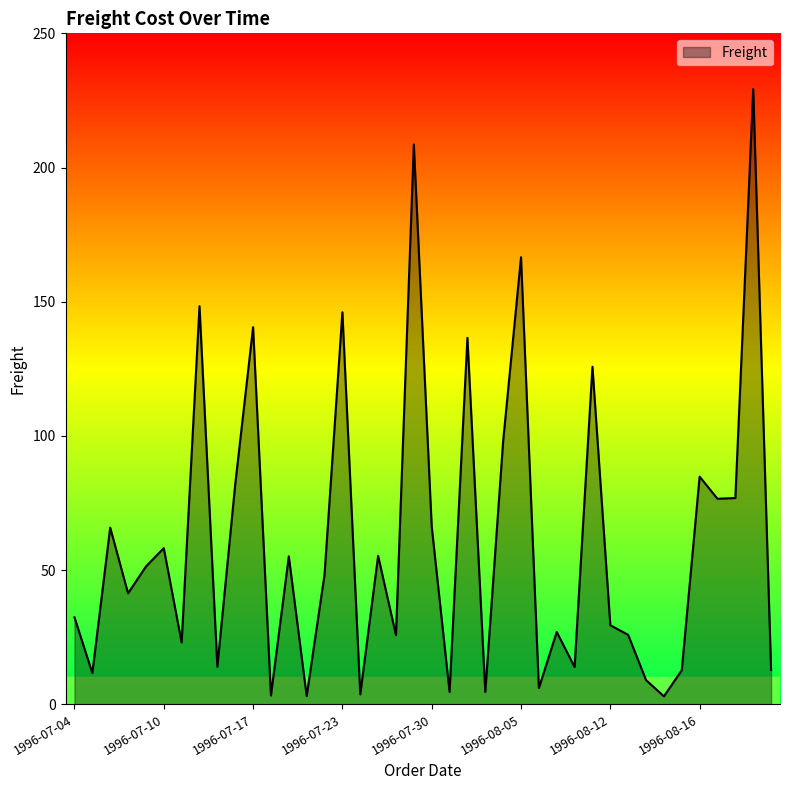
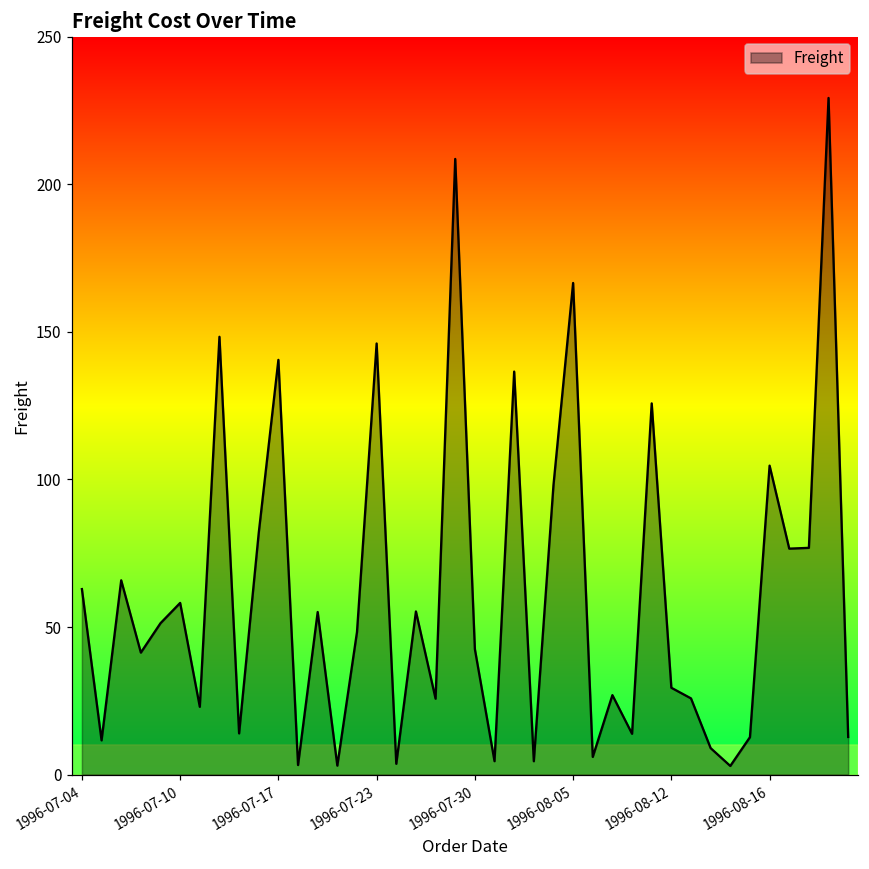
1996-07-04: 32 -> 63
1996-07-30: 66 -> 43
1996-08-16: 85 -> 105
